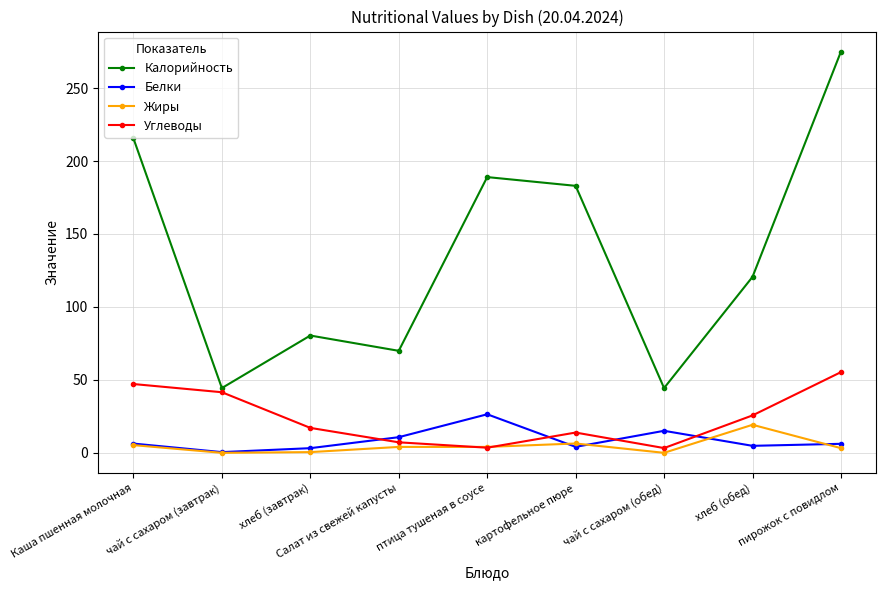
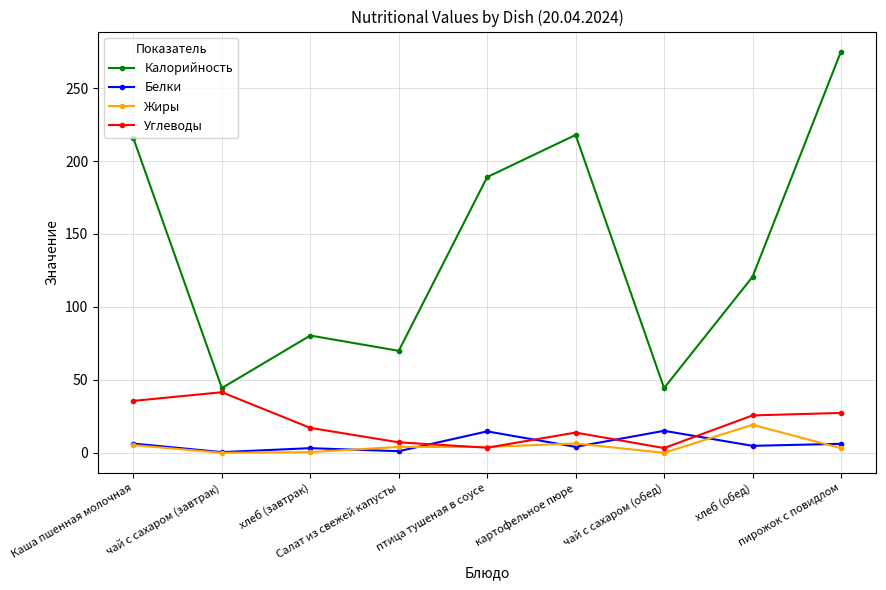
Углеводы, Каша пшенная молочная: 47 -> 36
Белки, Салат из свежей капусты: 11 -> 1
Белки, птица тушеная в соусе: 26 -> 15
Калорийность, картофельное пюре: 183 -> 218
Углеводы, пирожок с повидлом: 55 -> 27
